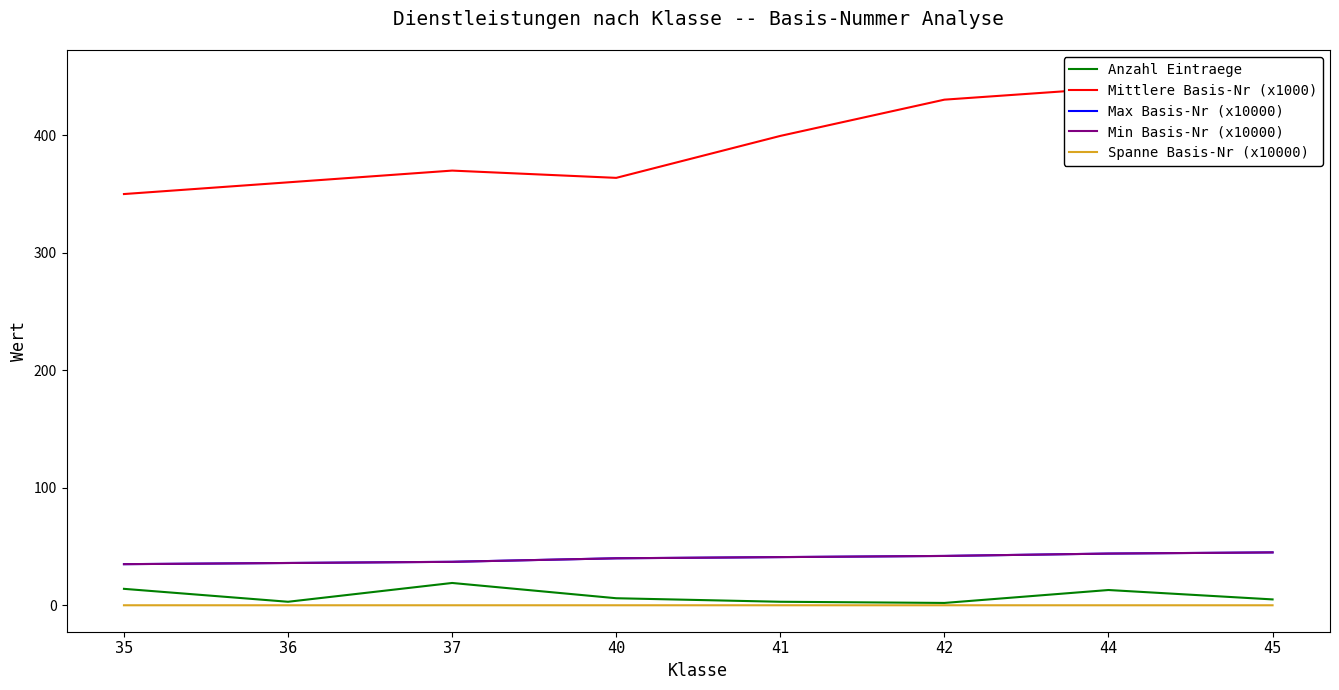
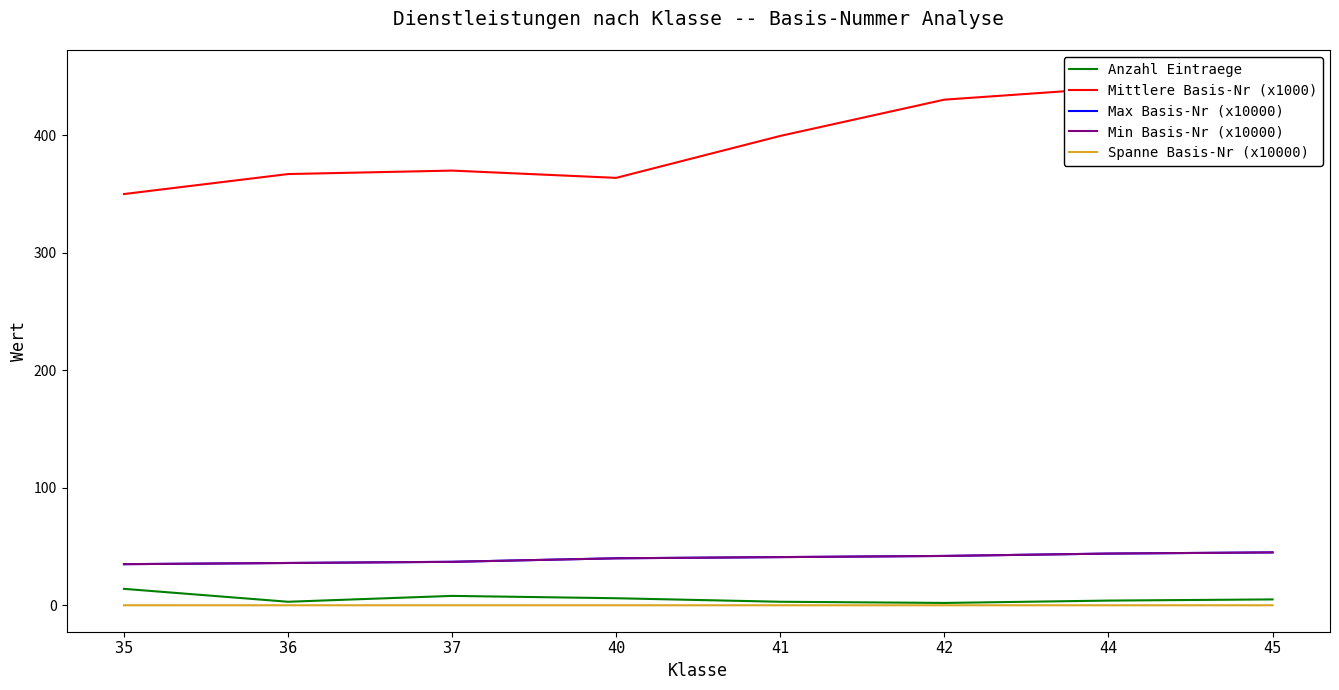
Mittlere Basis-Nr (x1000), 36: 360 -> 367
Anzahl Eintraege, 37: 19 -> 8
Anzahl Eintraege, 44: 13 -> 4
